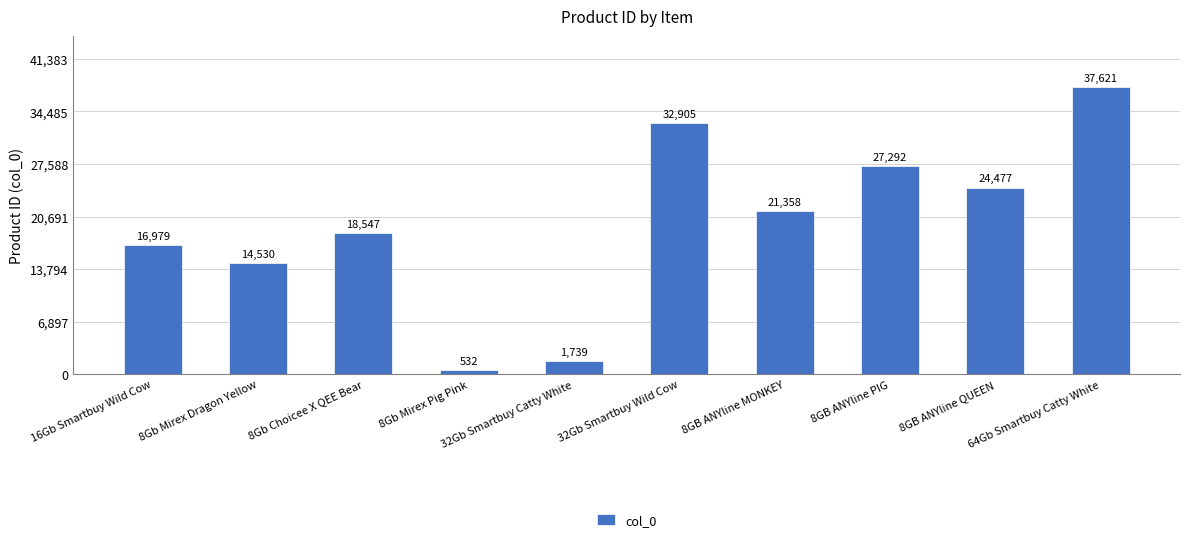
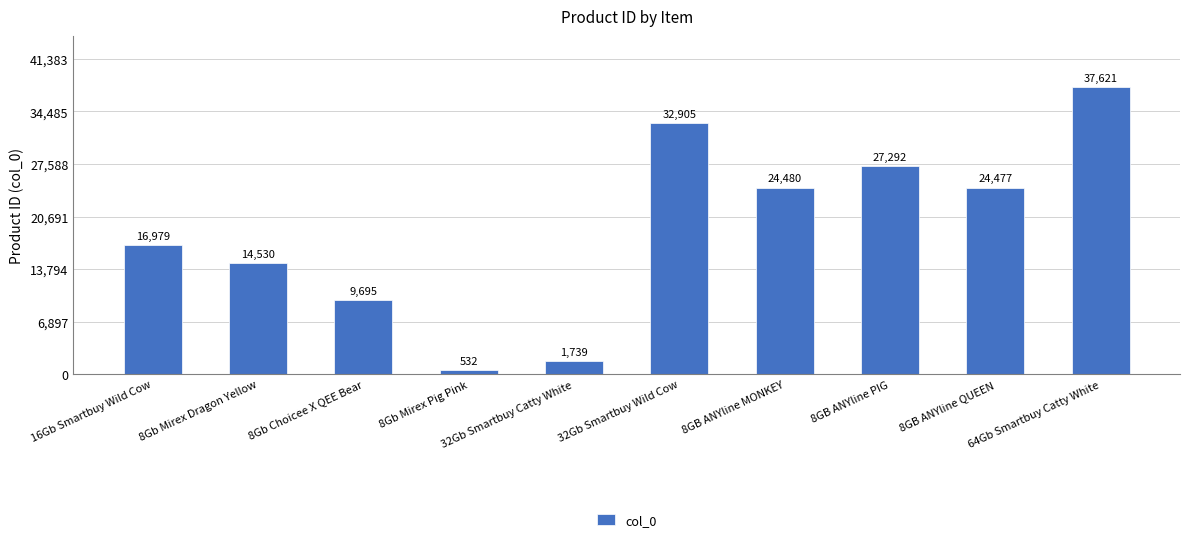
8Gb Choicee X QEE Bear: 18,547 -> 9,695
8GB ANYline MONKEY: 21,358 -> 24,480
